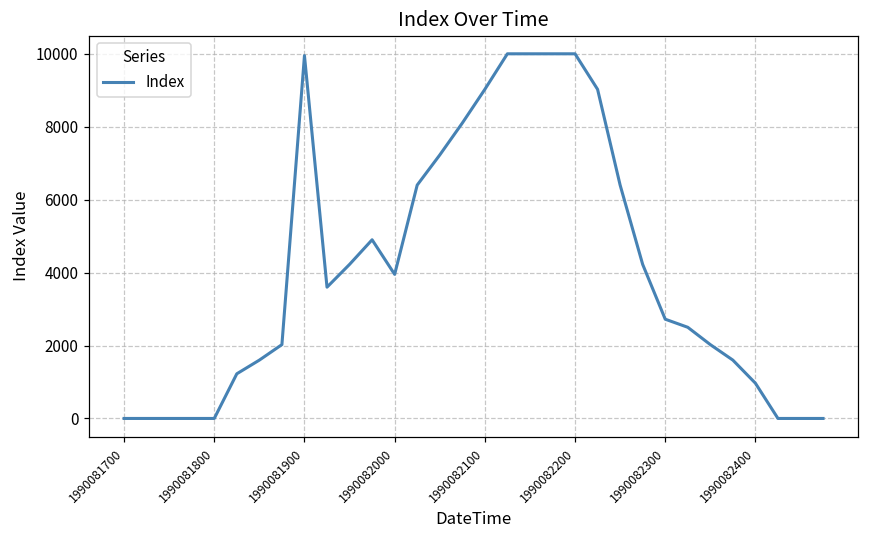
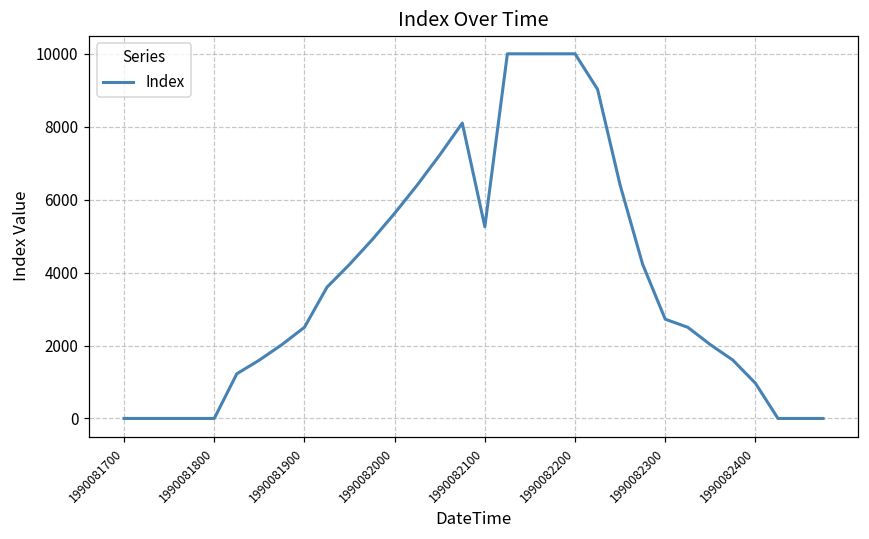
1990081900: 9900 -> 2500
1990082000: 4000 -> 5600
1990082100: 9000 -> 5300
